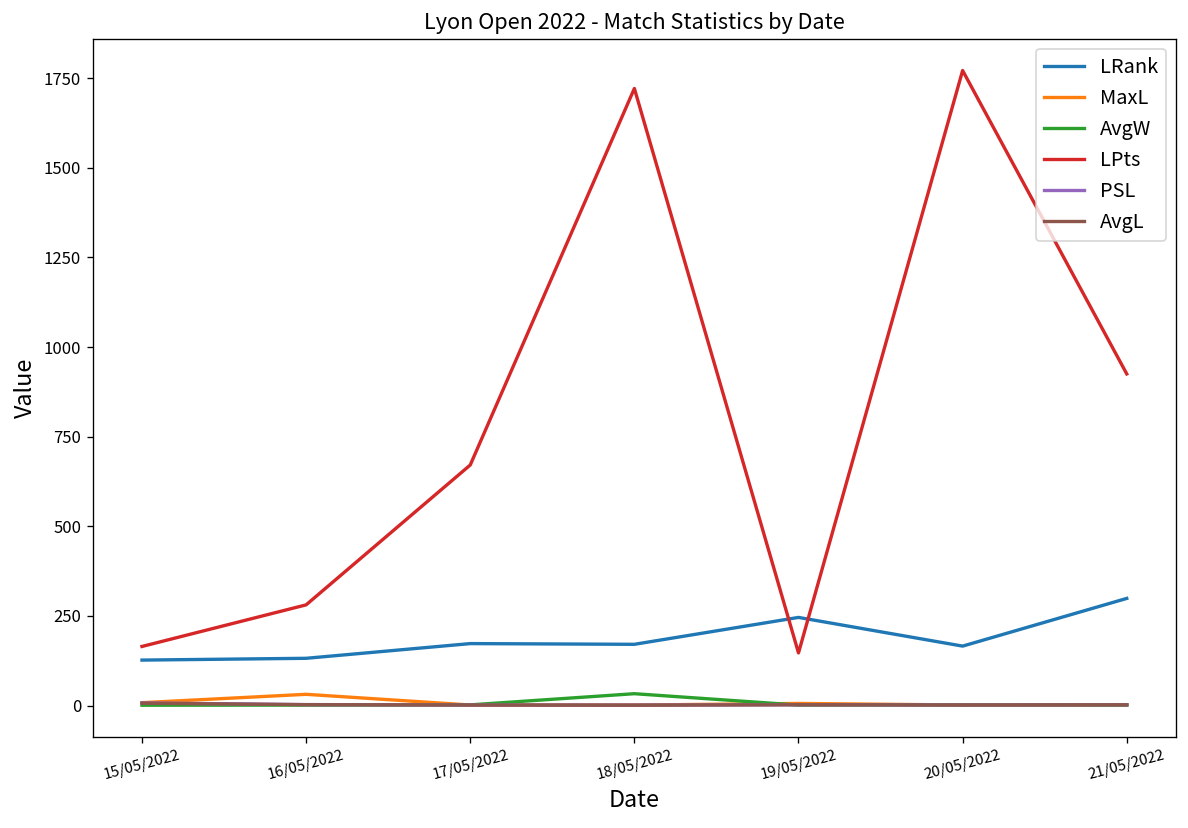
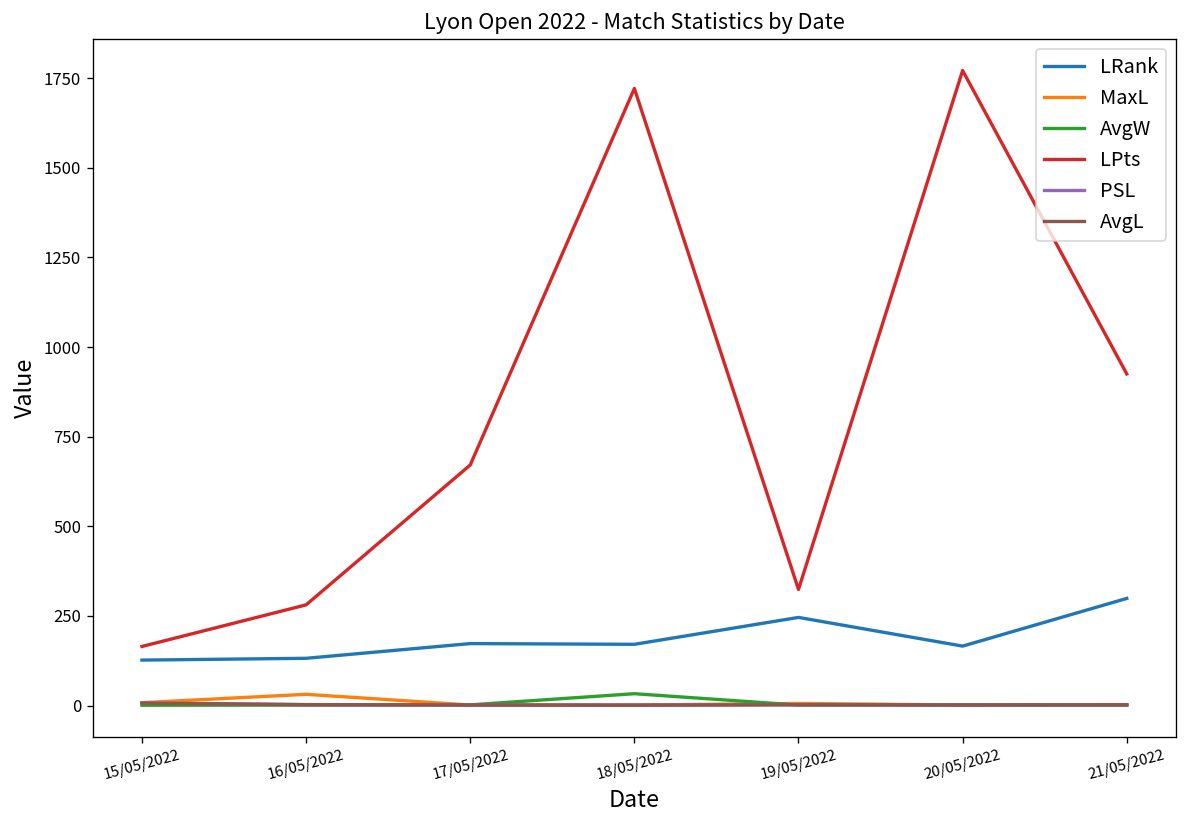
LPts, 19/05/2022: 150 -> 320
